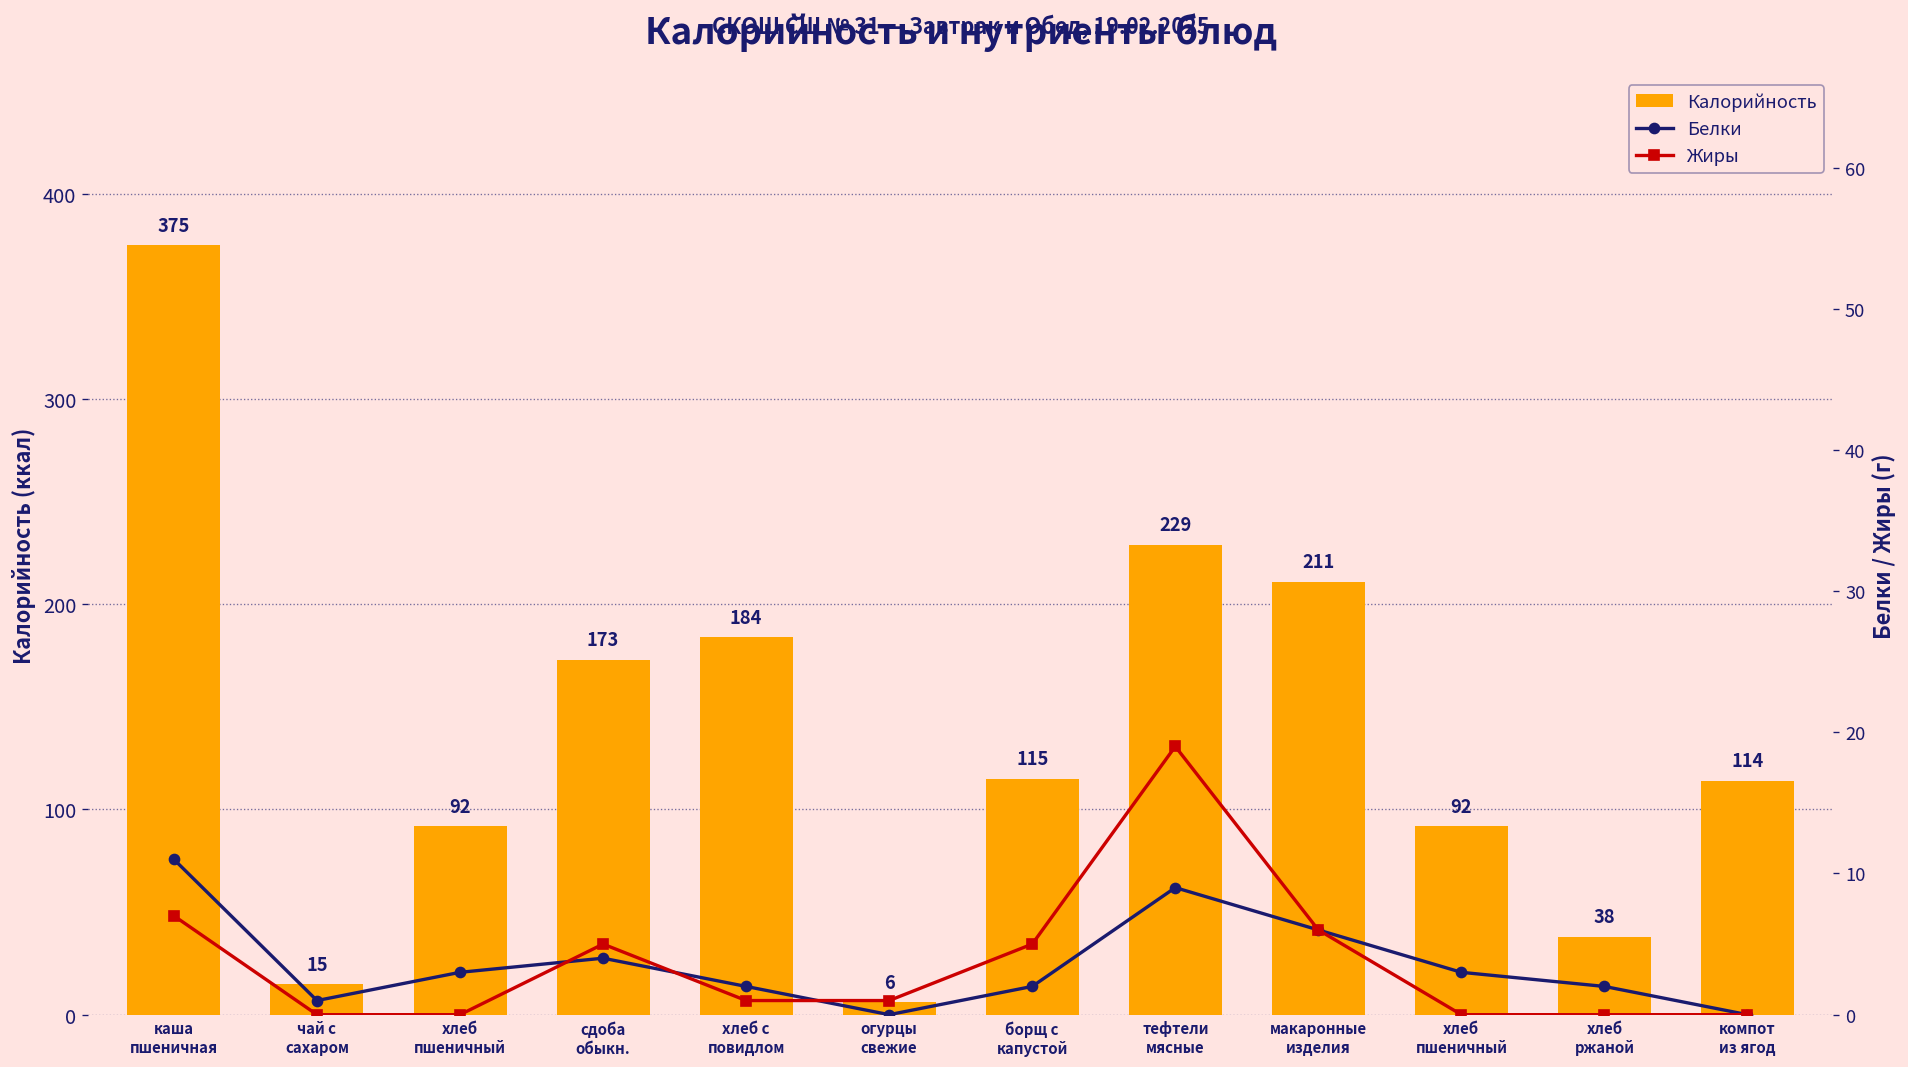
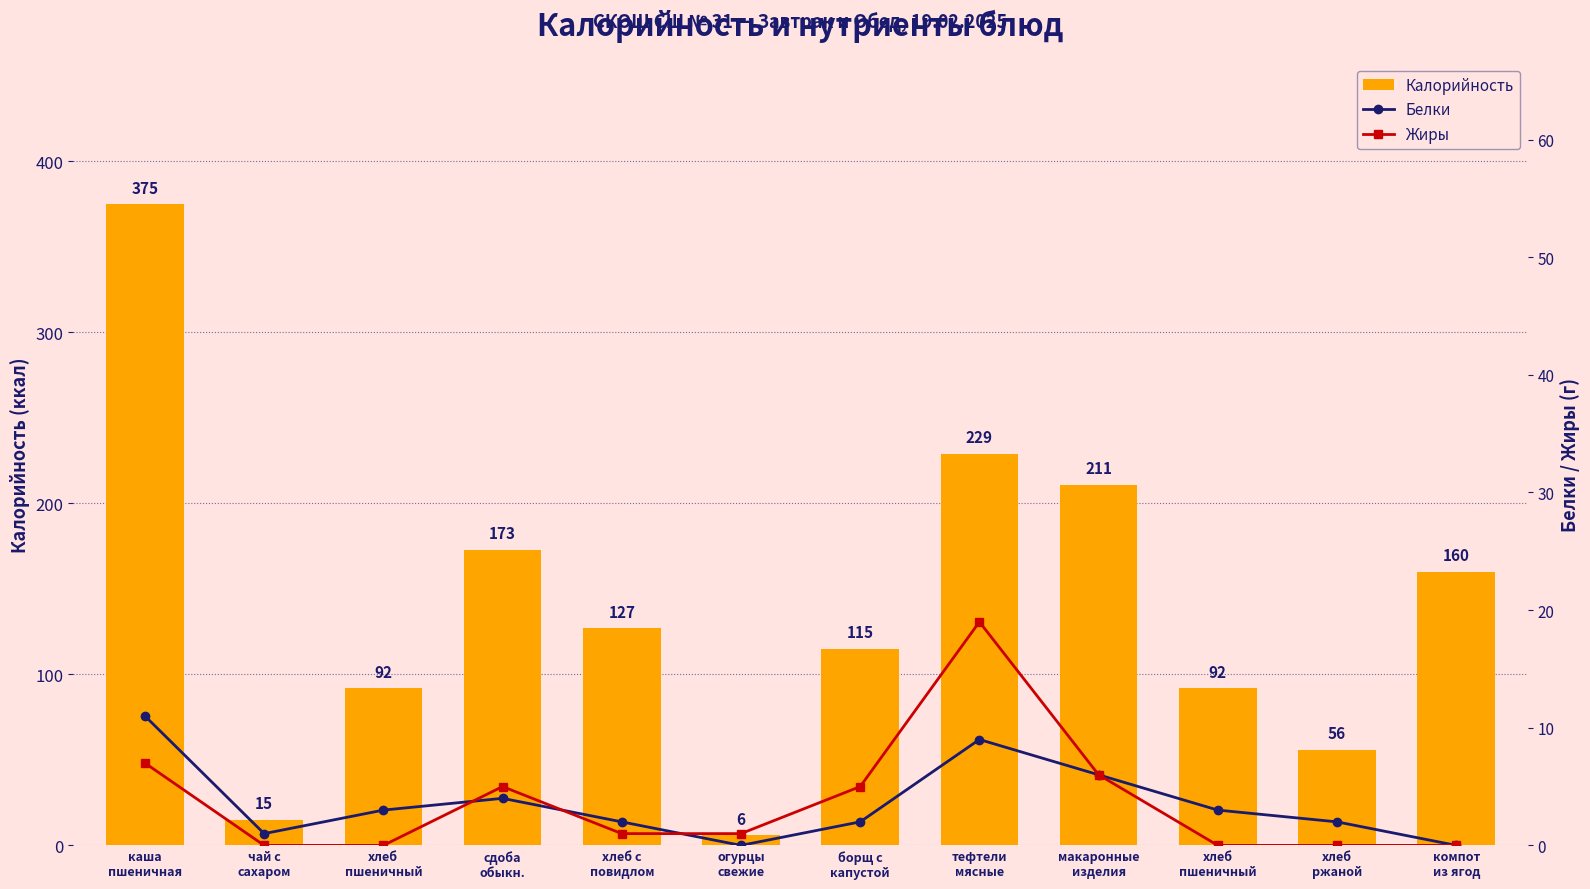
Калорийность, хлеб с повидлом: 184 -> 127
Калорийность, хлеб ржаной: 38 -> 56
Калорийность, компот из ягод: 114 -> 160
